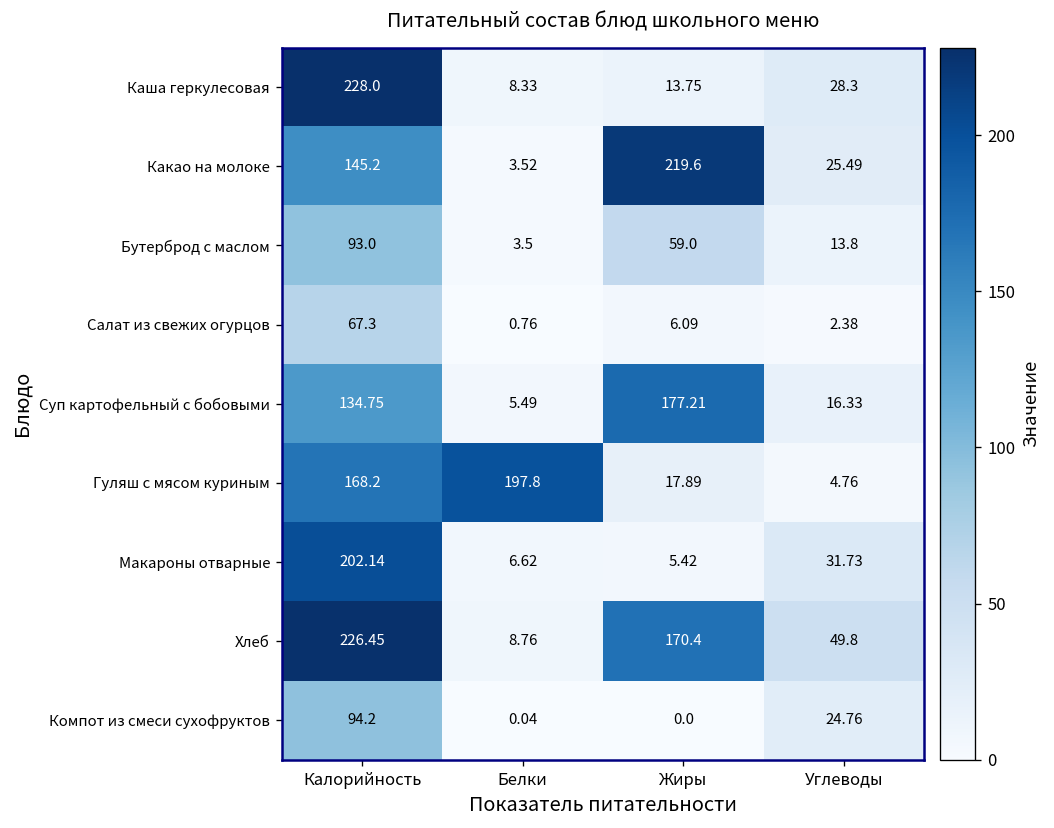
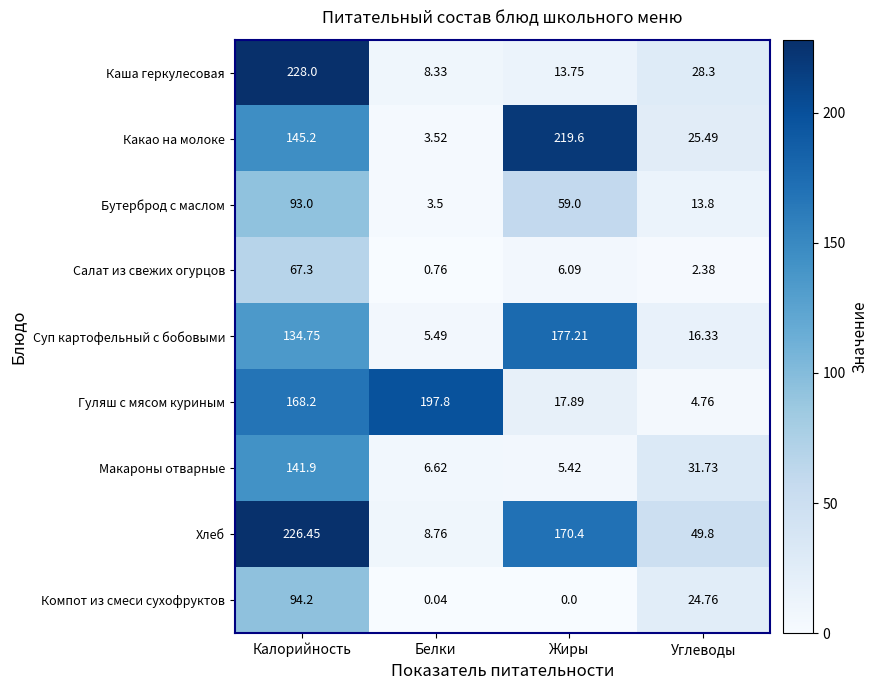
Макароны отварные, Калорийность: 202.14 -> 141.9
